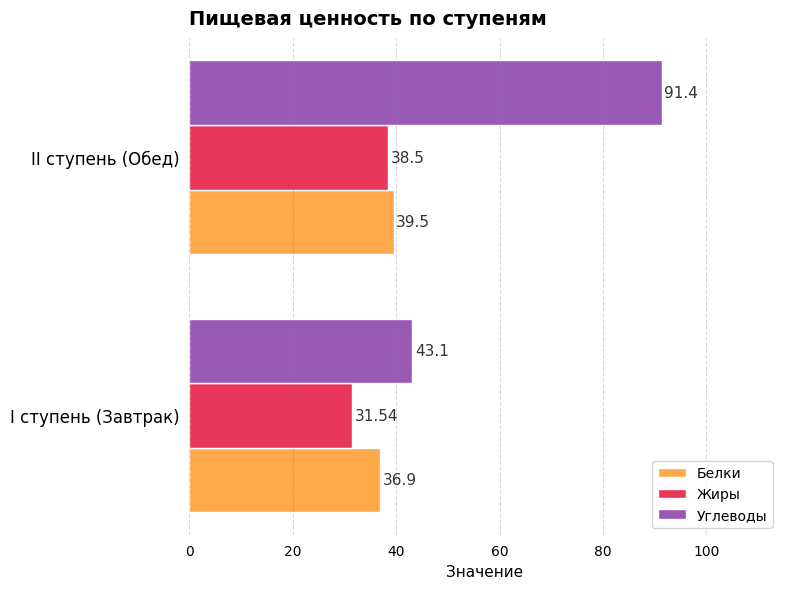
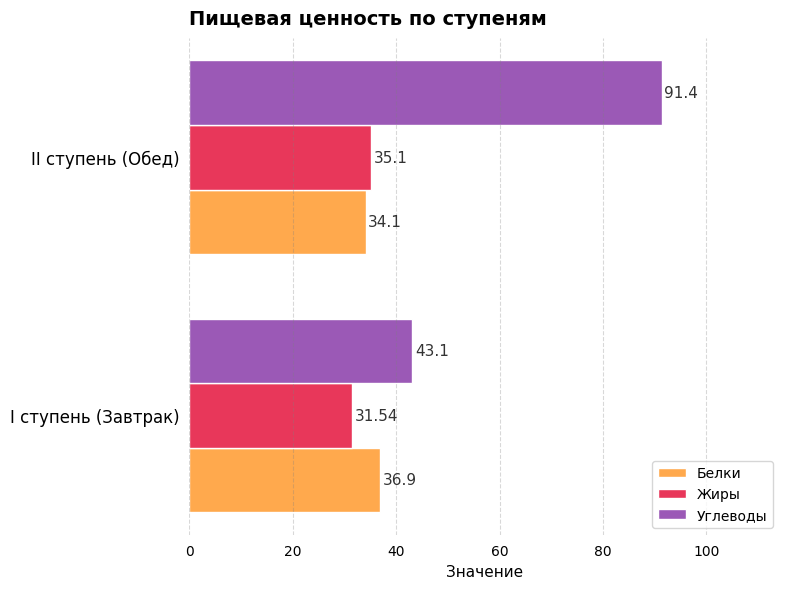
Жиры, II ступень (Обед): 38.5 -> 35.1
Белки, II ступень (Обед): 39.5 -> 34.1
